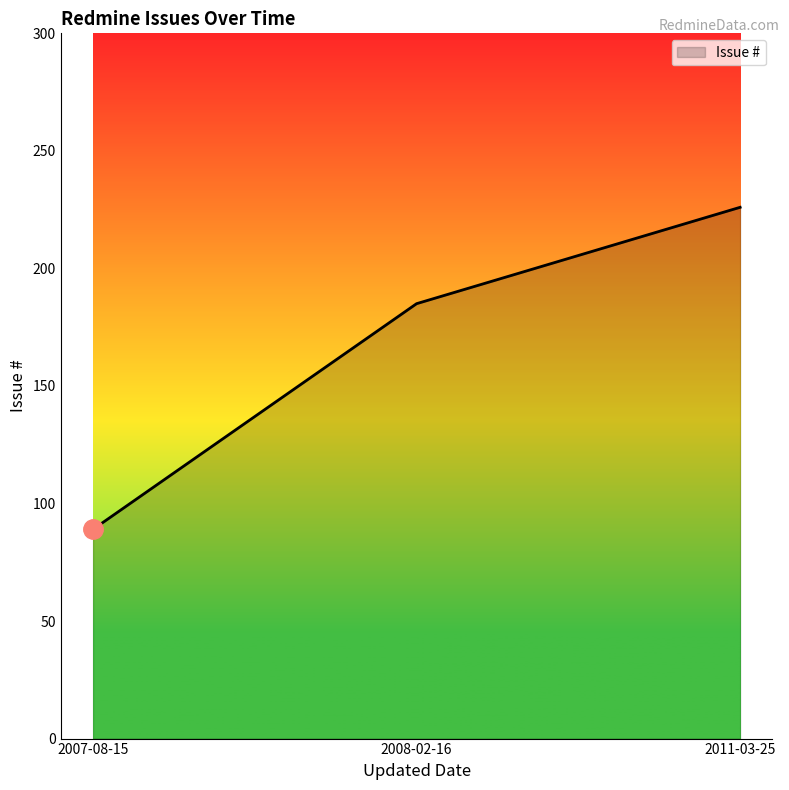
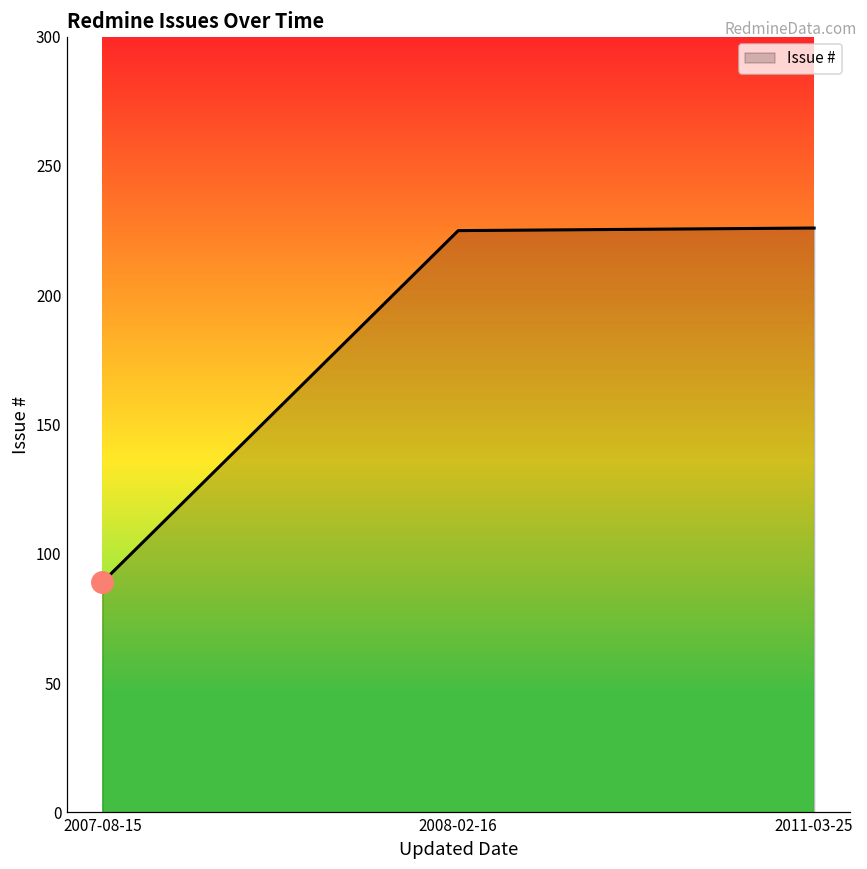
Issue #, 2008-02-16: 185 -> 225
